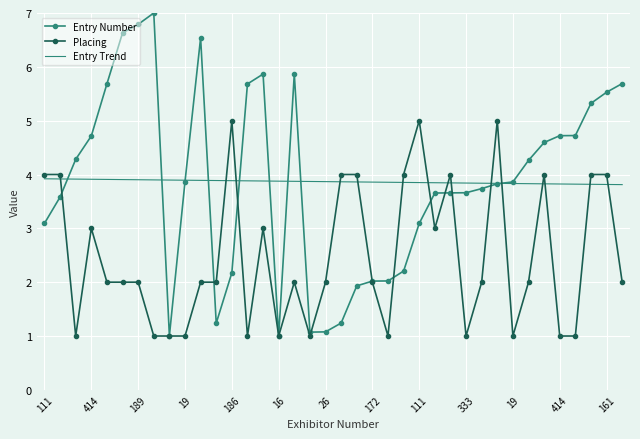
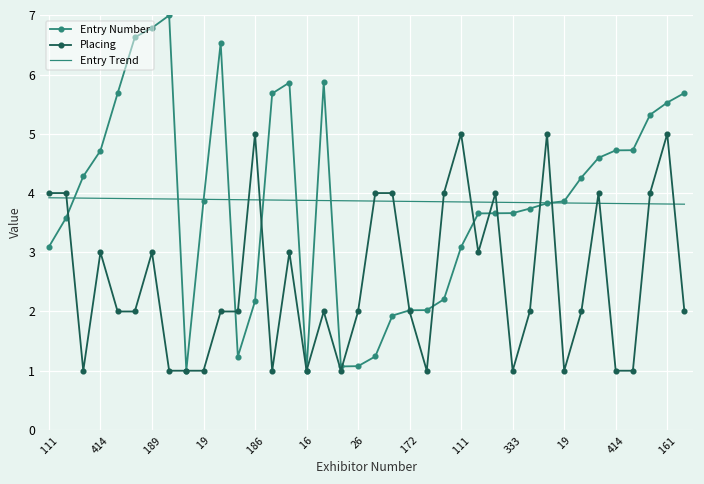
Placing, 189: 2 -> 3
Placing, 161: 4 -> 5
